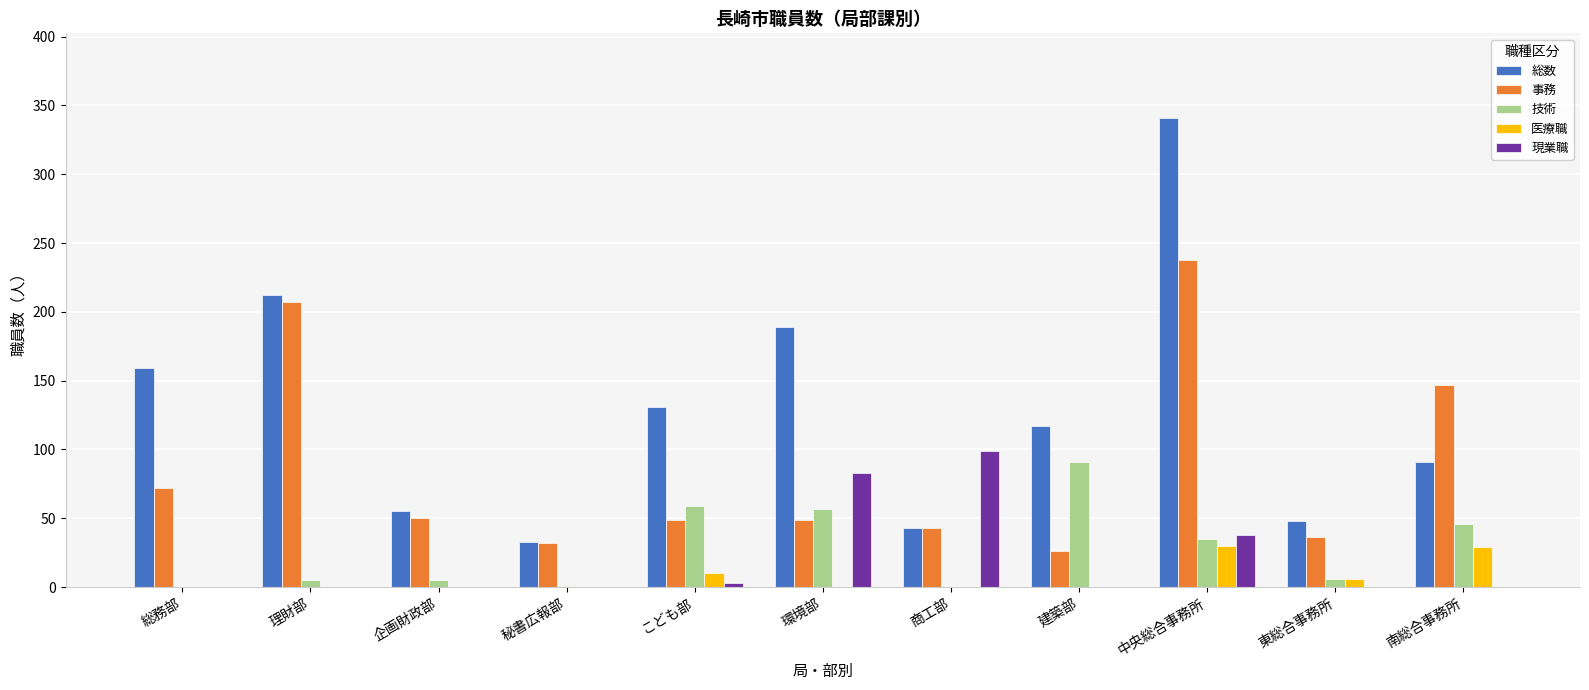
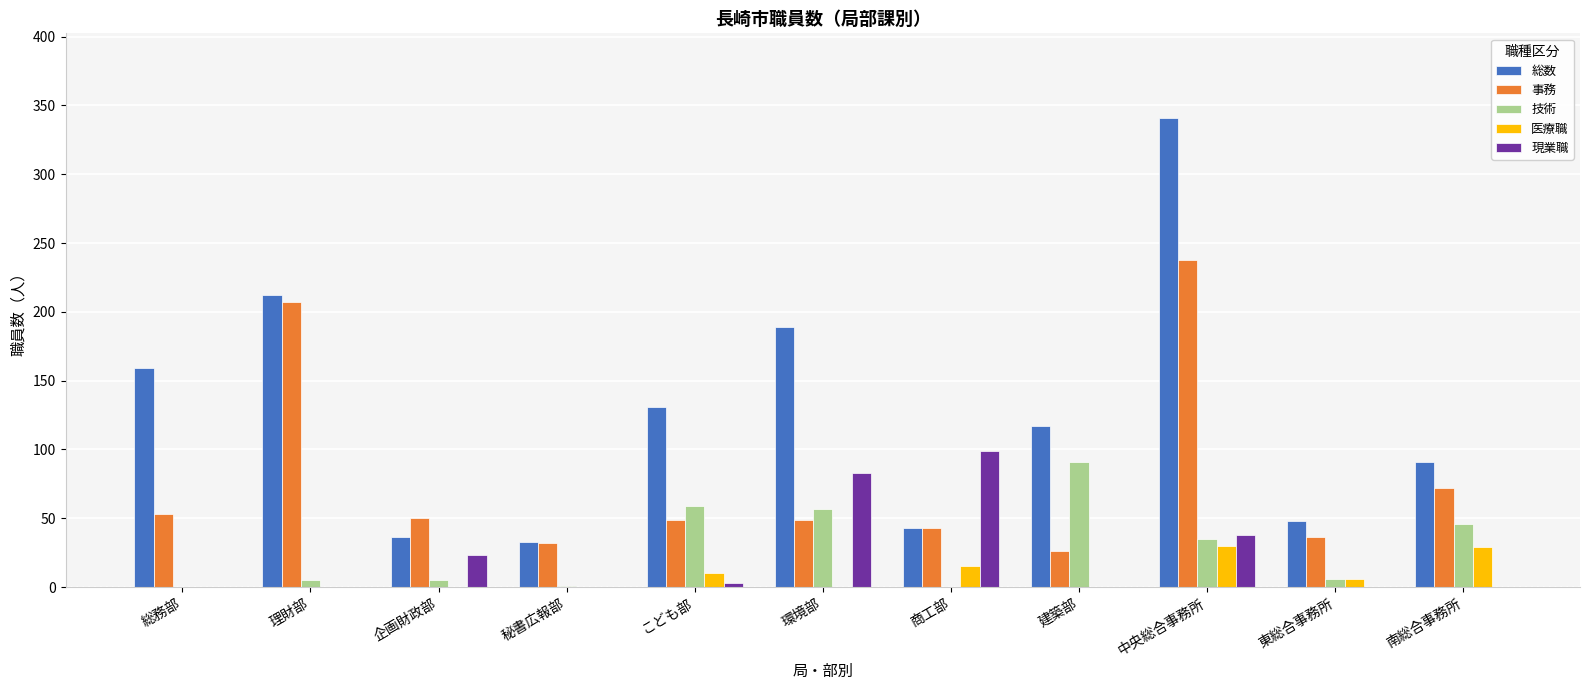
事務, 総務部: 72 -> 53
総数, 企画財政部: 55 -> 36
現業職, 企画財政部: 0 -> 23
医療職, 商工部: 0 -> 15
事務, 南総合事務所: 147 -> 72
